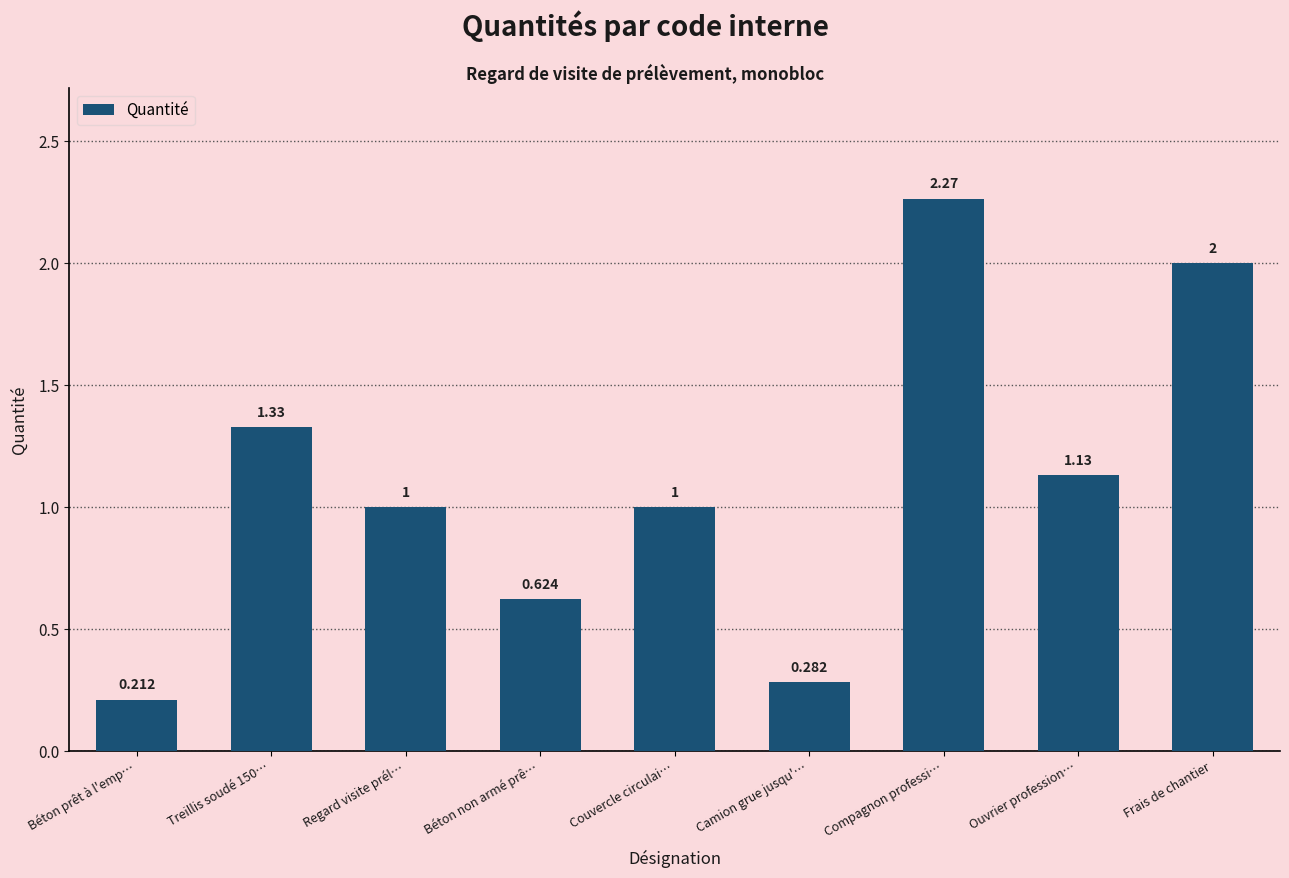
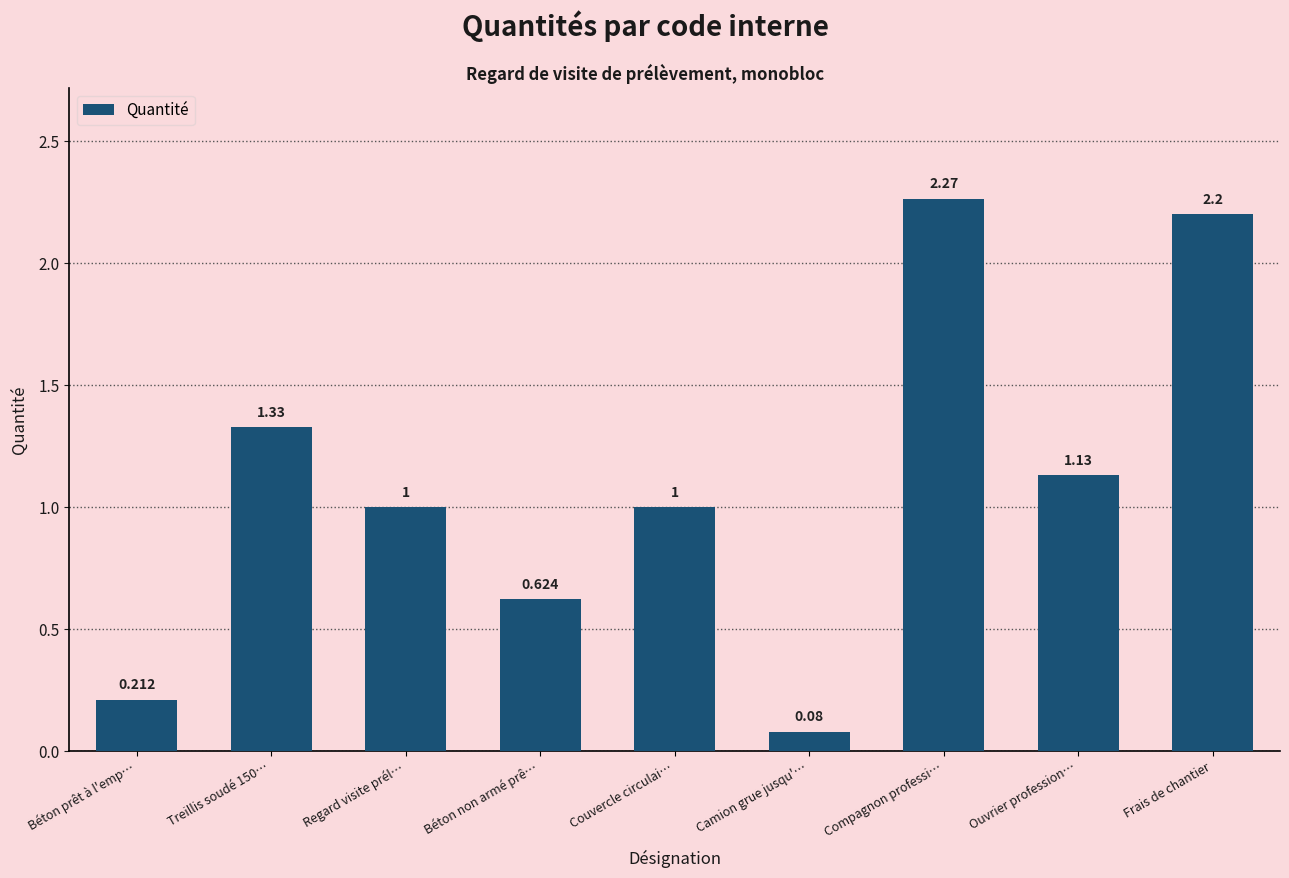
Camion grue jusqu'…: 0.282 -> 0.08
Frais de chantier: 2 -> 2.2
